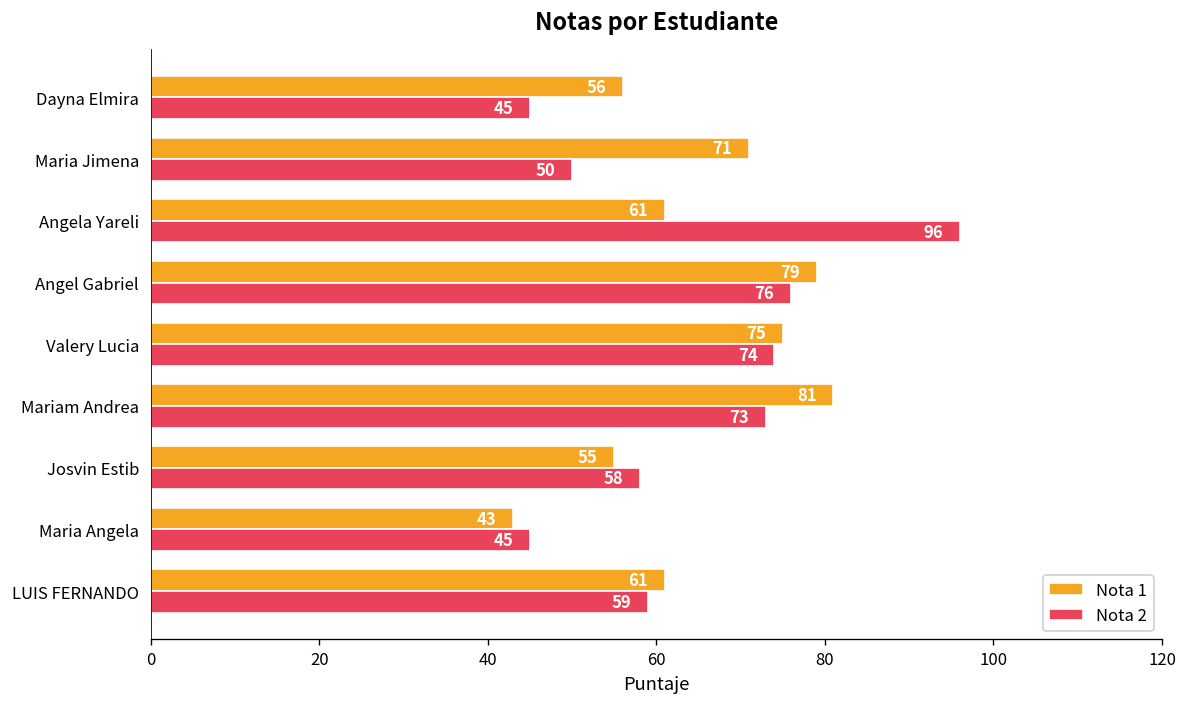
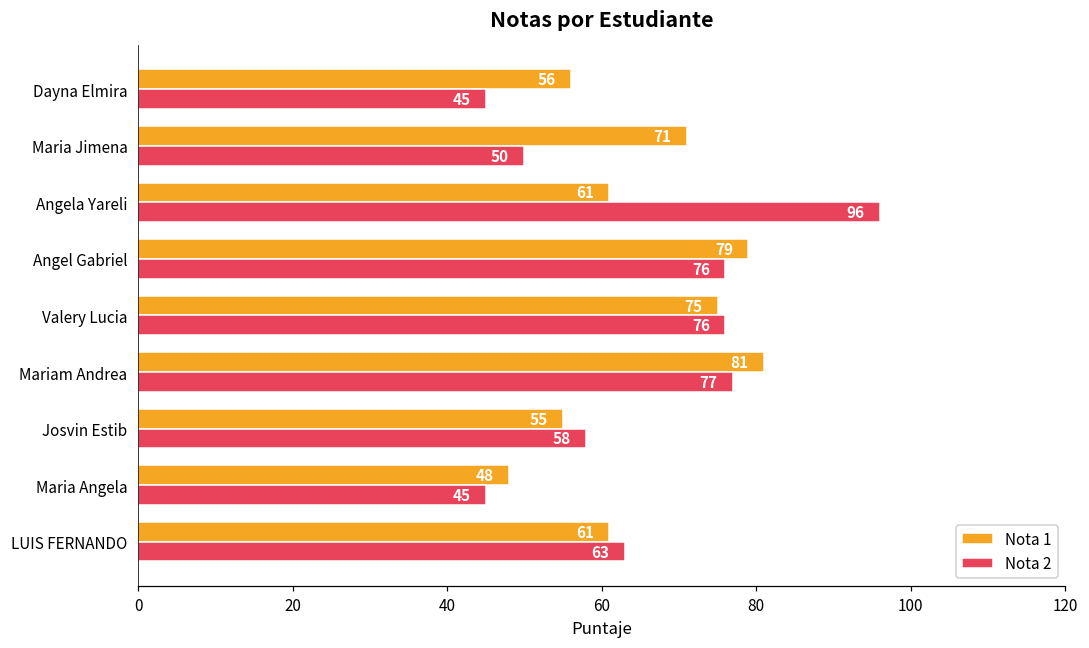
Nota 2, Valery Lucia: 74 -> 76
Nota 2, Mariam Andrea: 73 -> 77
Nota 1, Maria Angela: 43 -> 48
Nota 2, LUIS FERNANDO: 59 -> 63
